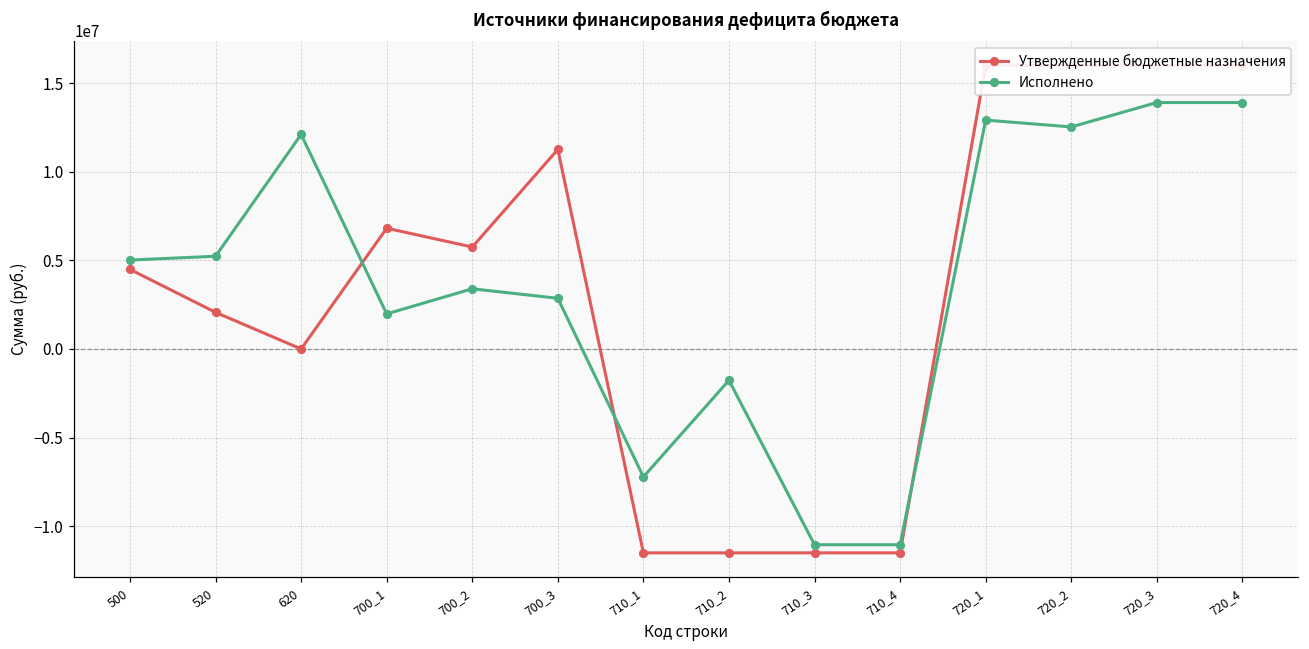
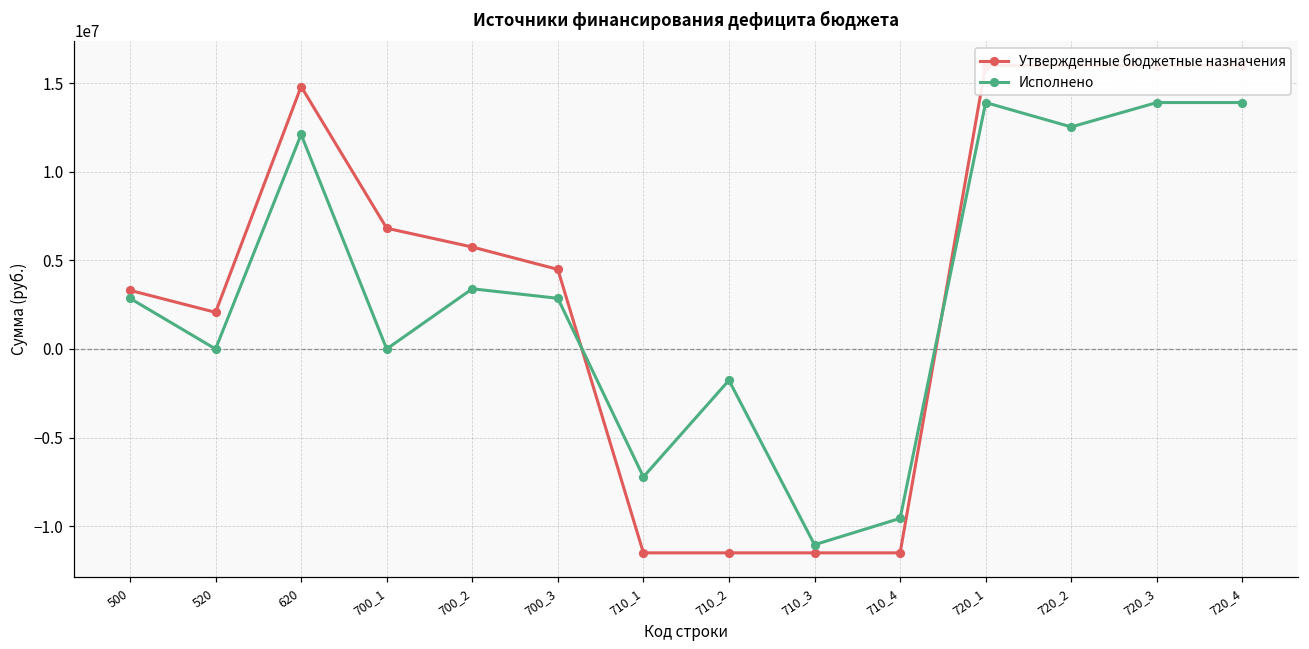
Утвержденные бюджетные назначения, 500: 4500000 -> 3300000
Исполнено, 500: 5000000 -> 2900000
Исполнено, 520: 5200000 -> 0
Утвержденные бюджетные назначения, 620: 0 -> 14800000
Исполнено, 700_1: 2000000 -> 0
Утвержденные бюджетные назначения, 700_3: 11300000 -> 4500000
Исполнено, 710_4: -11000000 -> -9600000
Исполнено, 720_1: 12900000 -> 13900000
